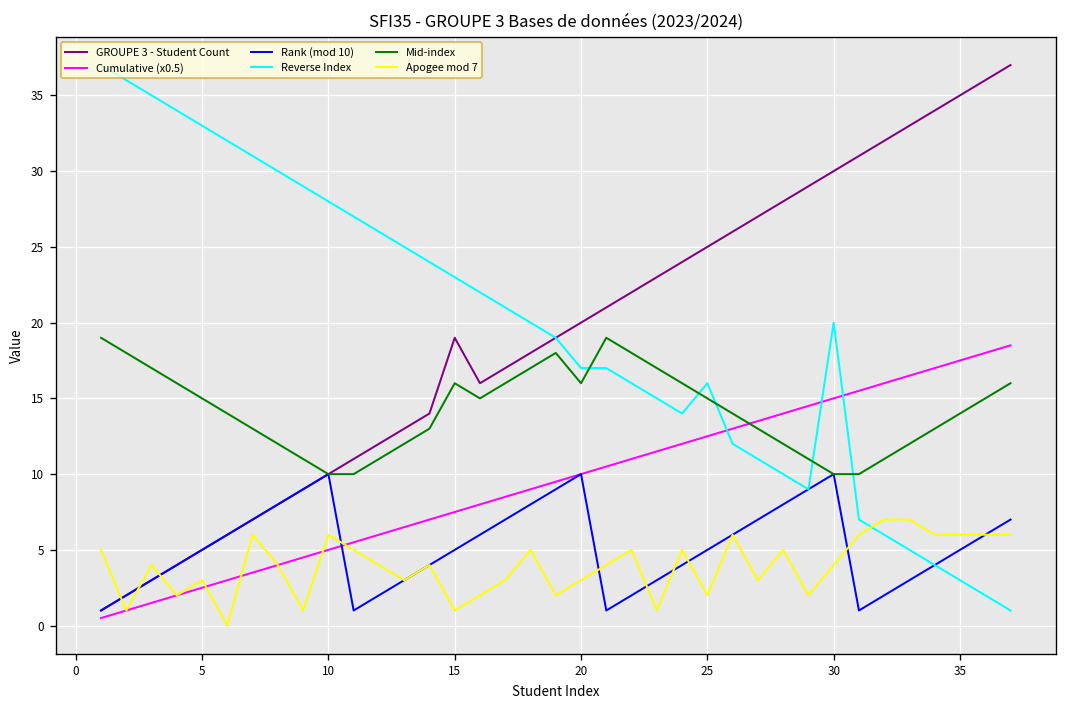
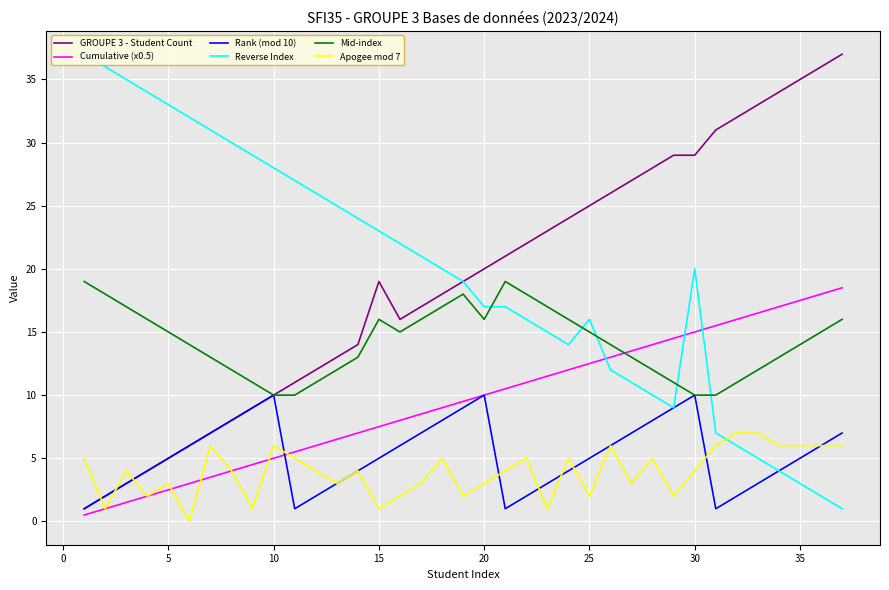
GROUPE 3 - Student Count, 30: 30 -> 29
